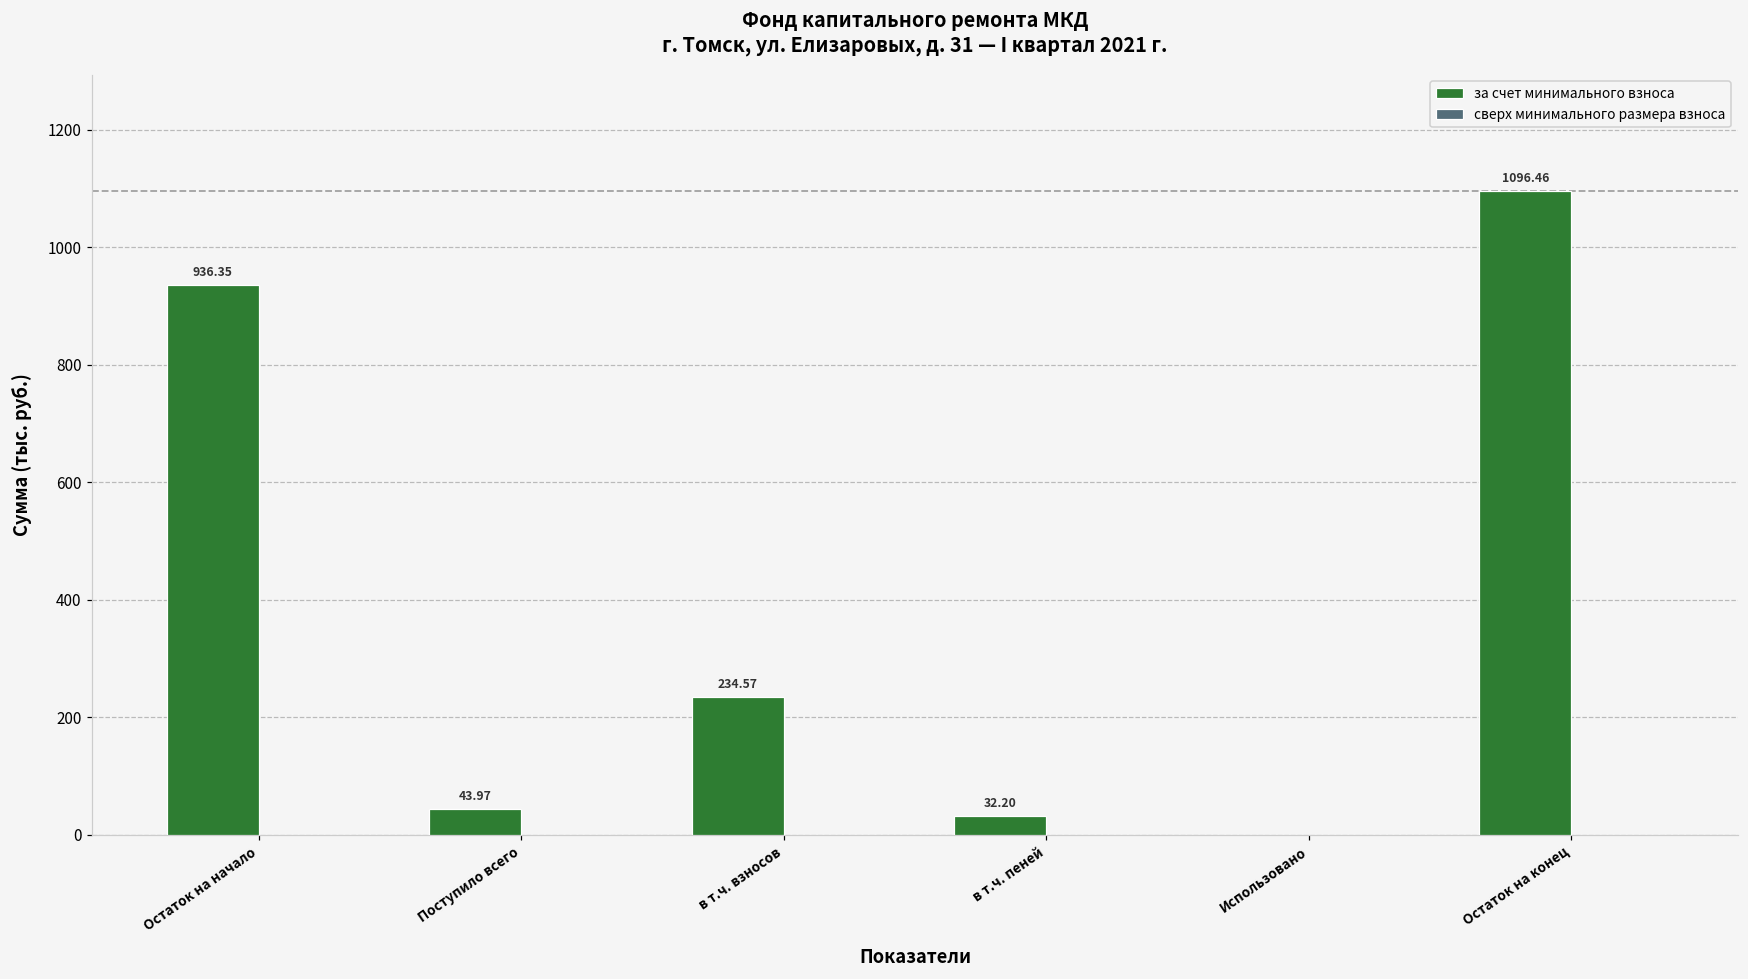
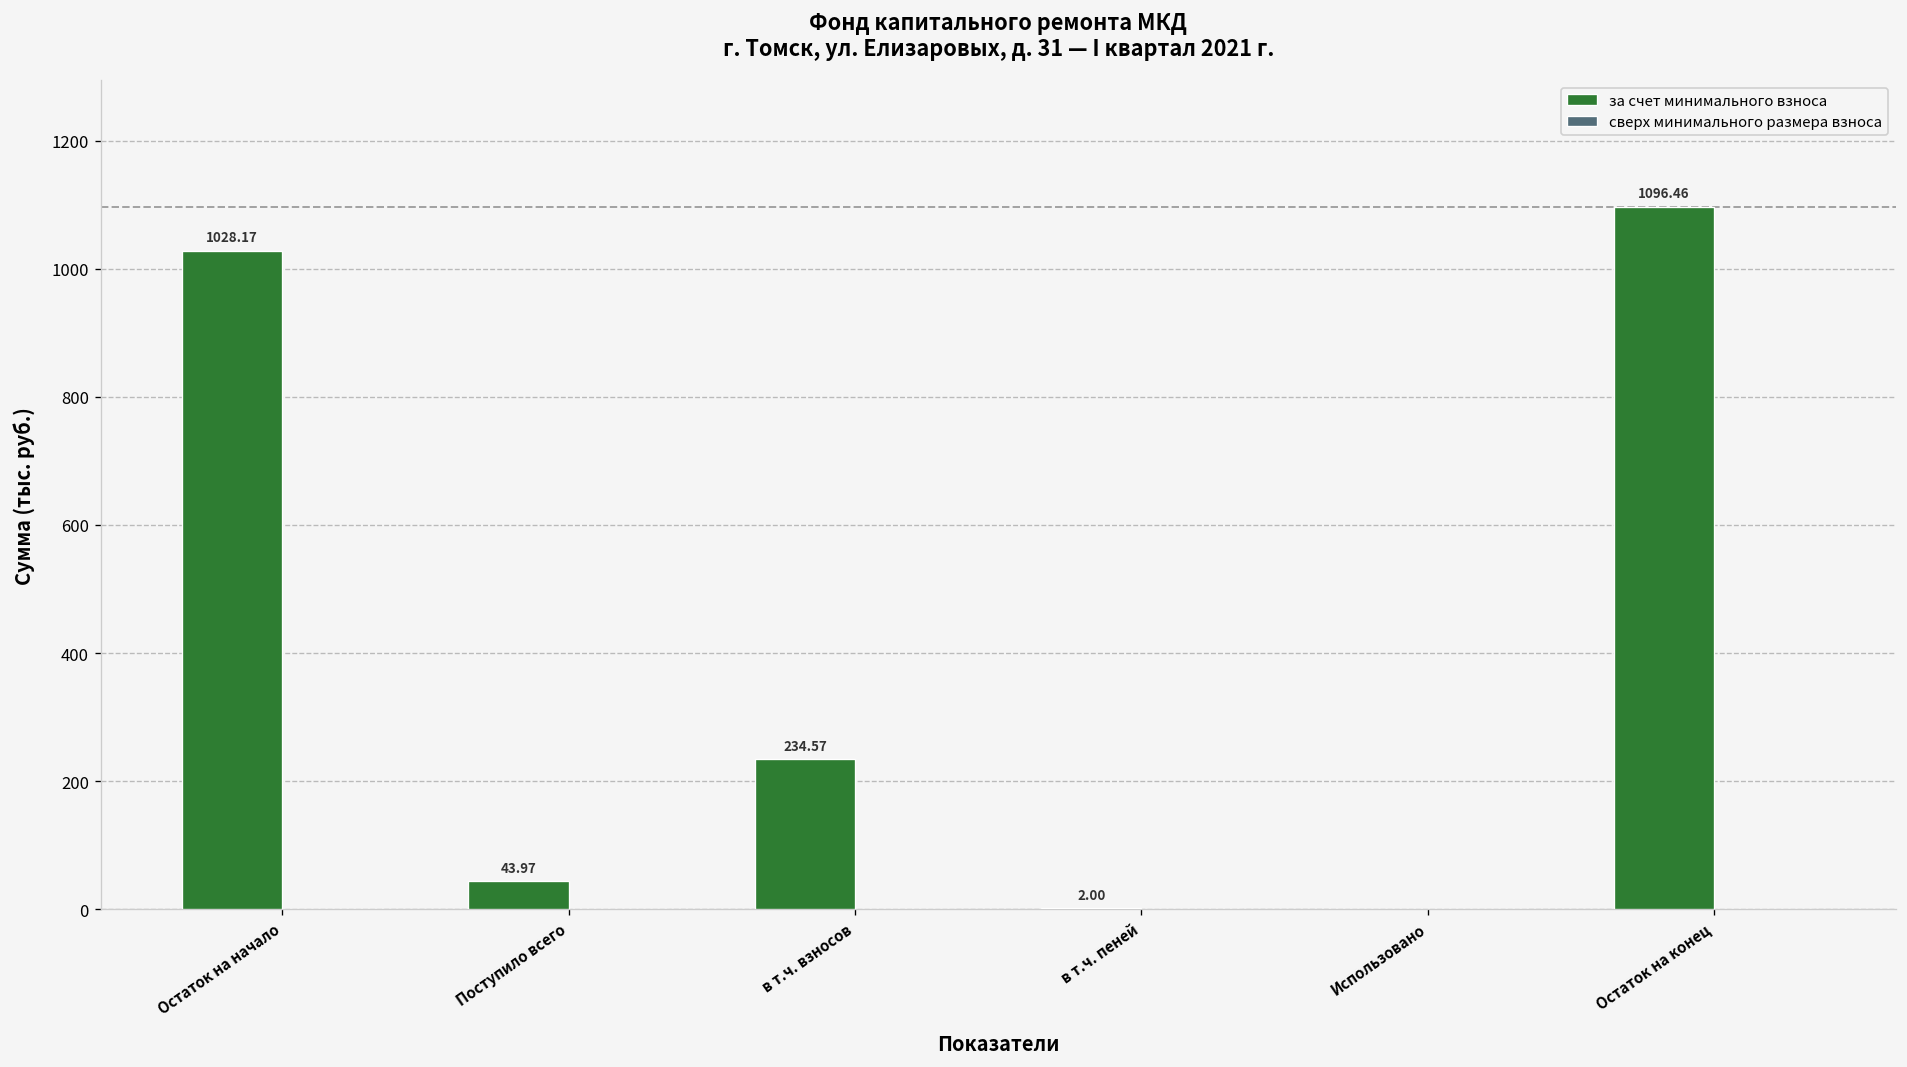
за счет минимального взноса, Остаток на начало: 936.35 -> 1028.17
за счет минимального взноса, в т.ч. пеней: 32.20 -> 2.00
